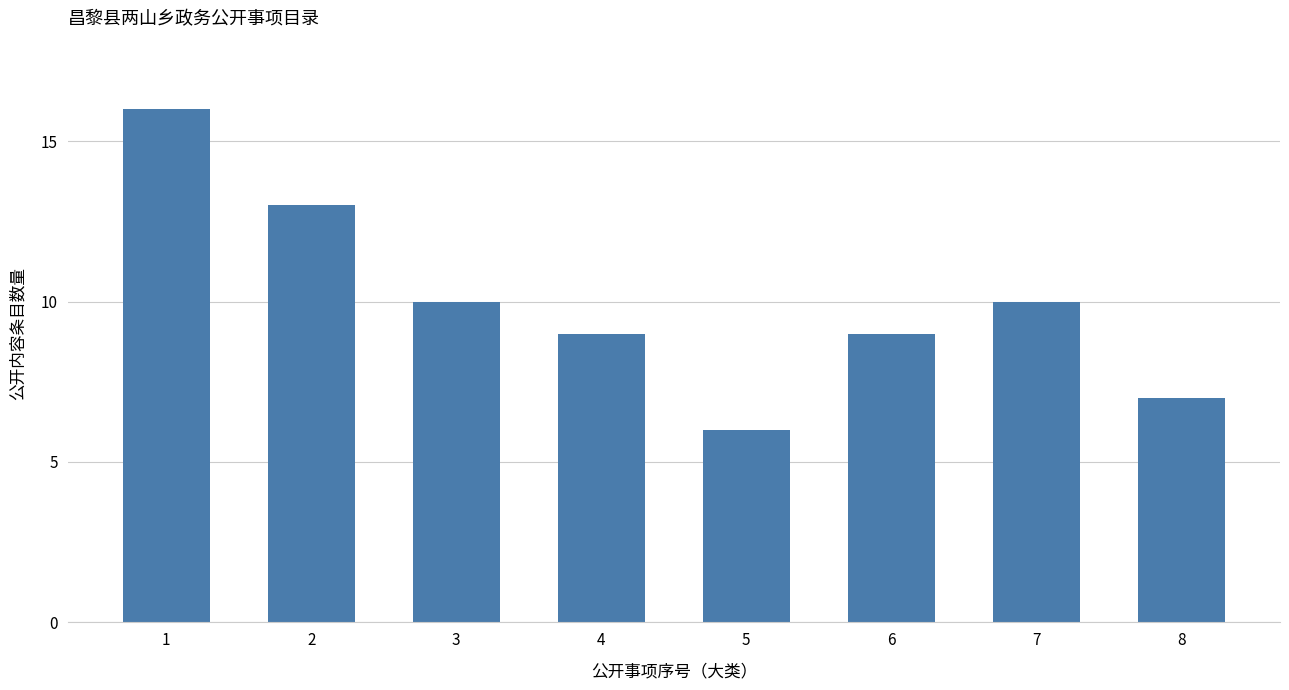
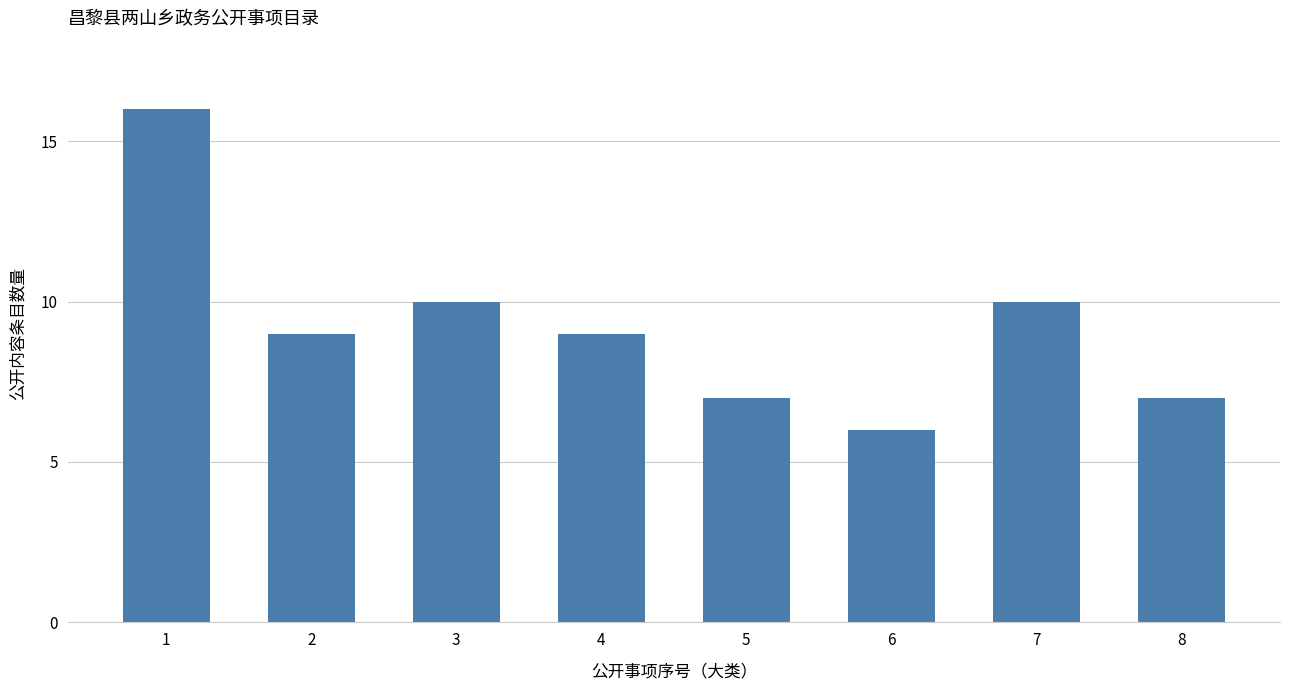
2: 13 -> 9
5: 6 -> 7
6: 9 -> 6
